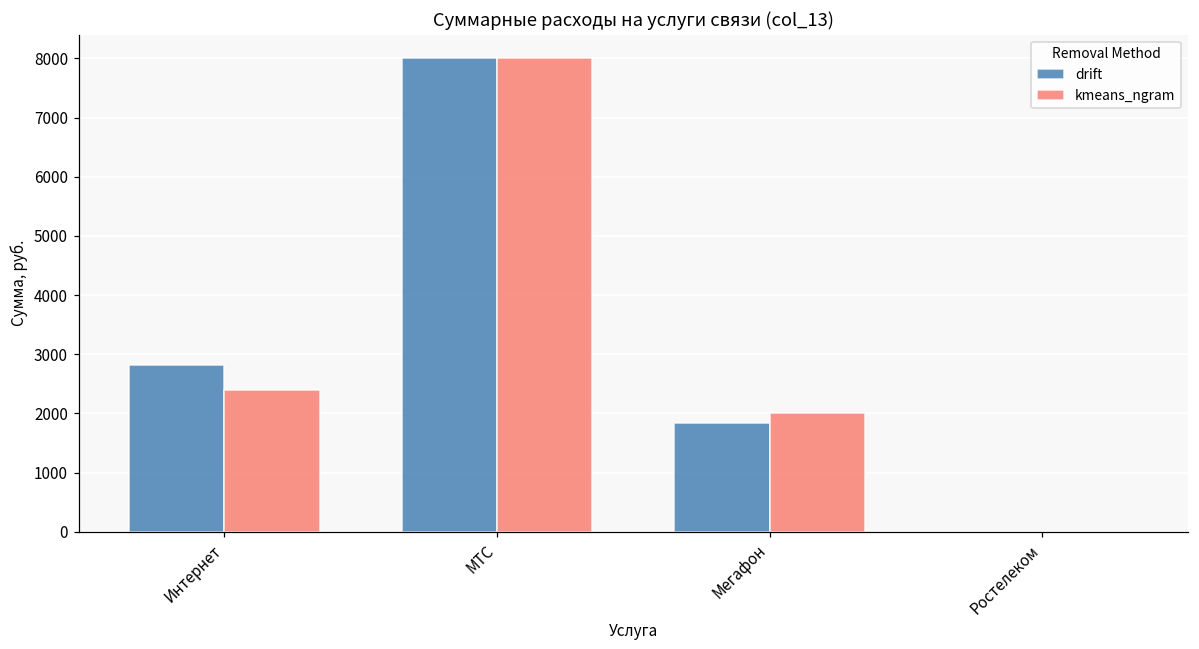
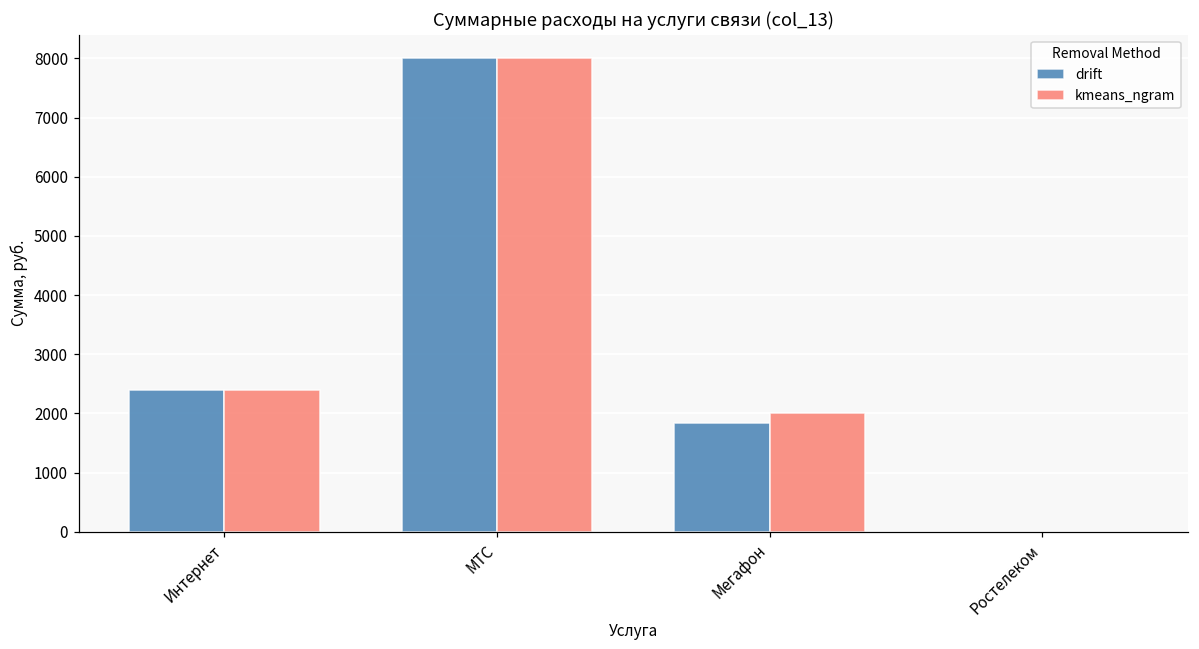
drift, Интернет: 2800 -> 2400
